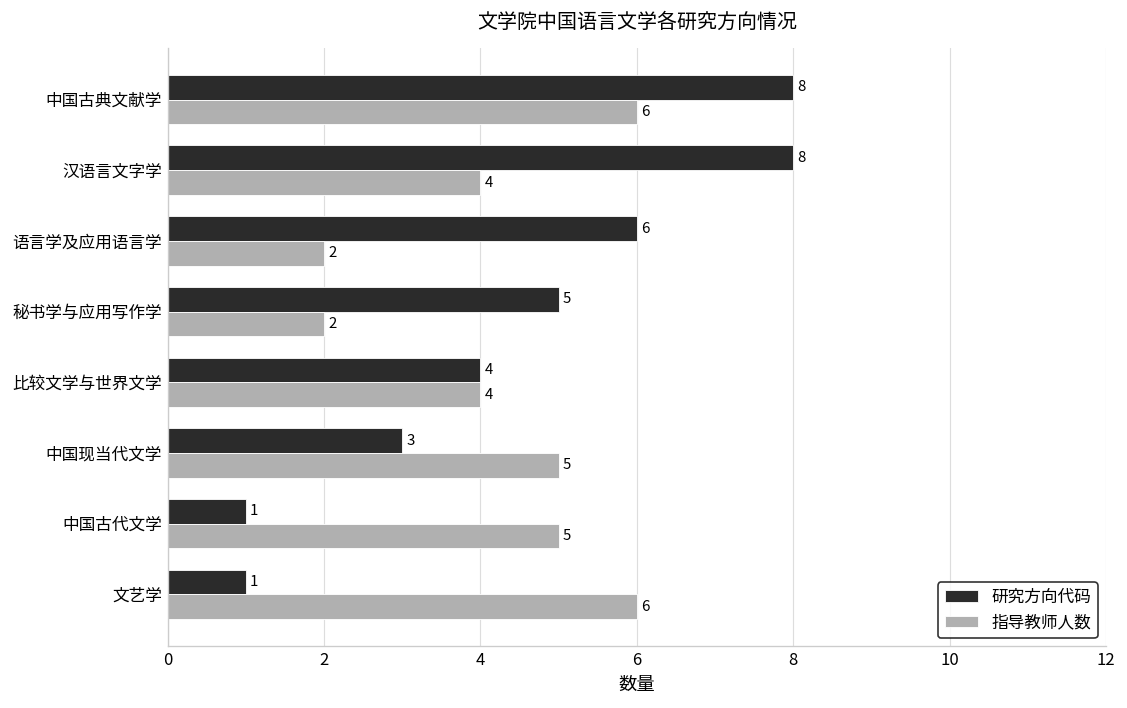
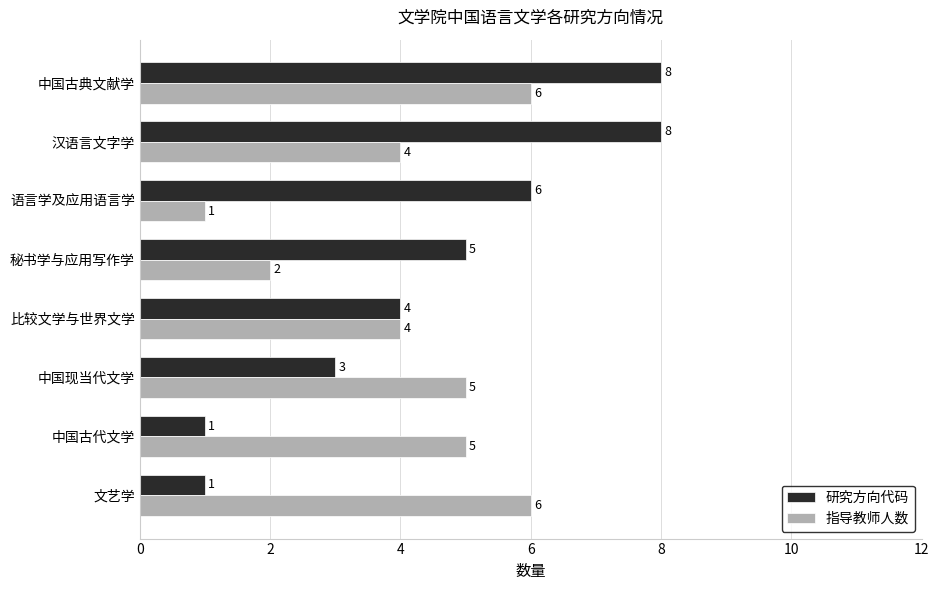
指导教师人数, 语言学及应用语言学: 2 -> 1
